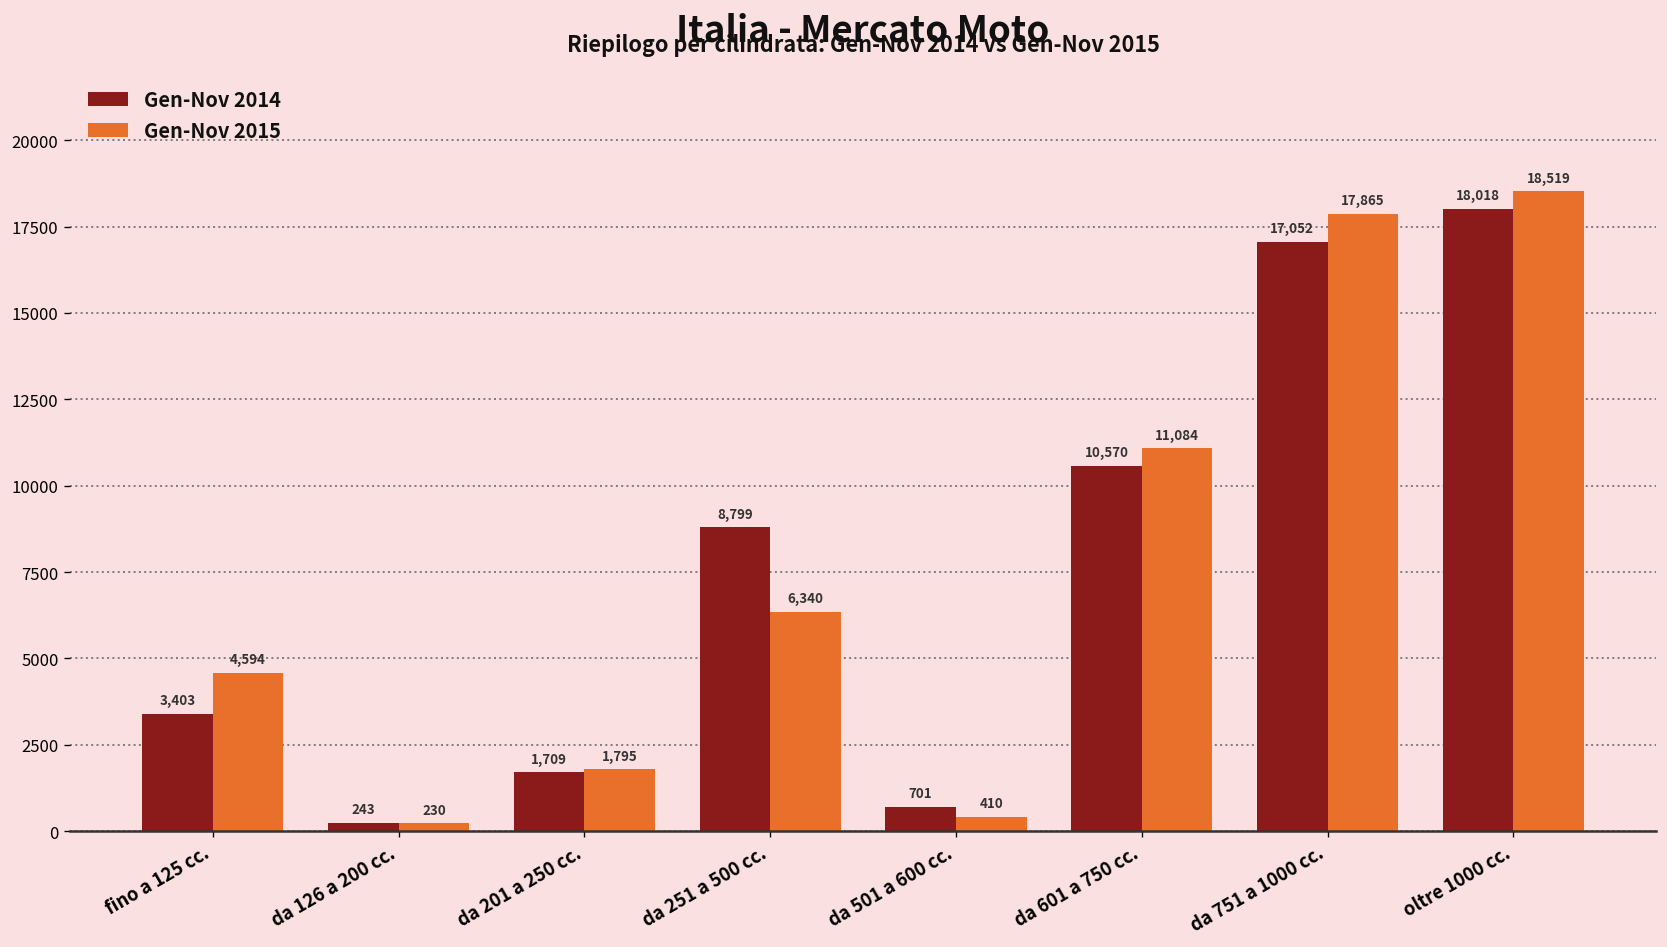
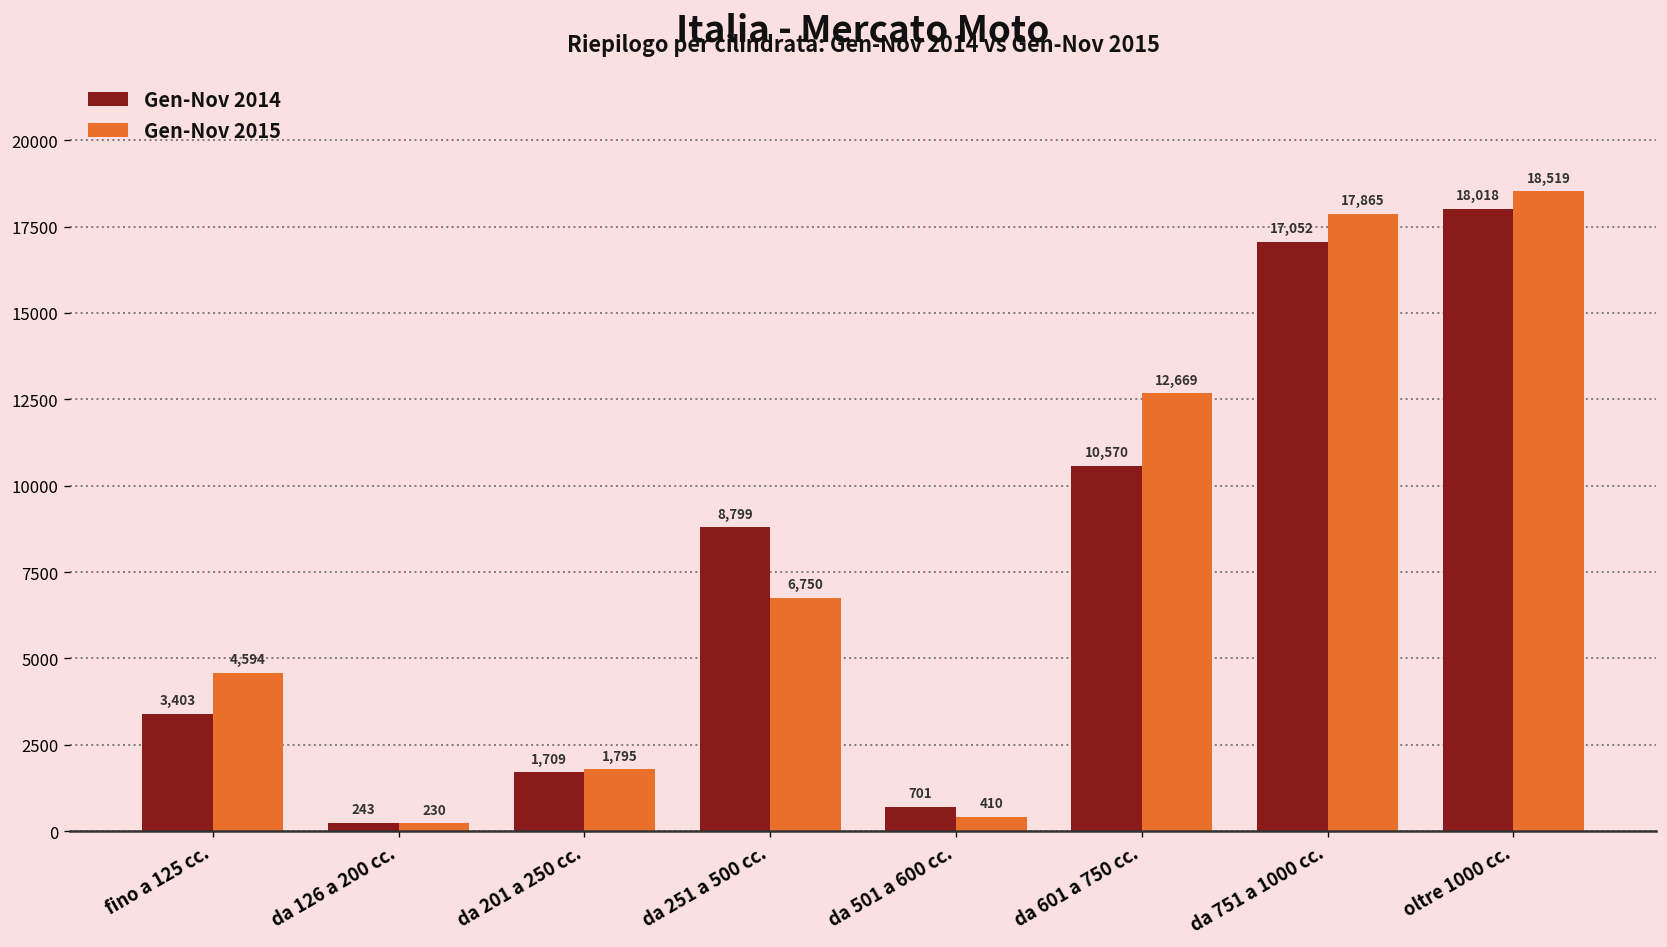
Gen-Nov 2015, da 251 a 500 cc.: 6,340 -> 6,750
Gen-Nov 2015, da 601 a 750 cc.: 11,084 -> 12,669
